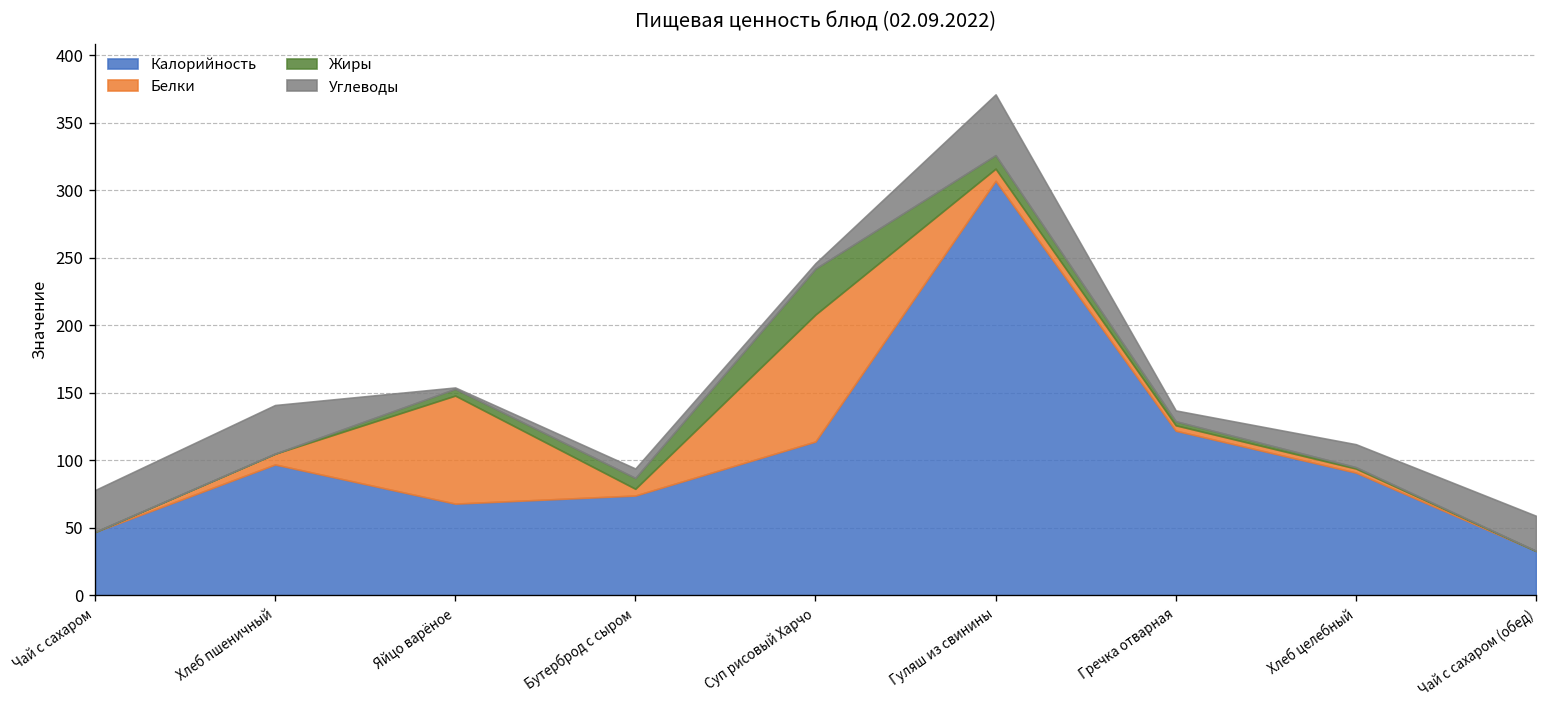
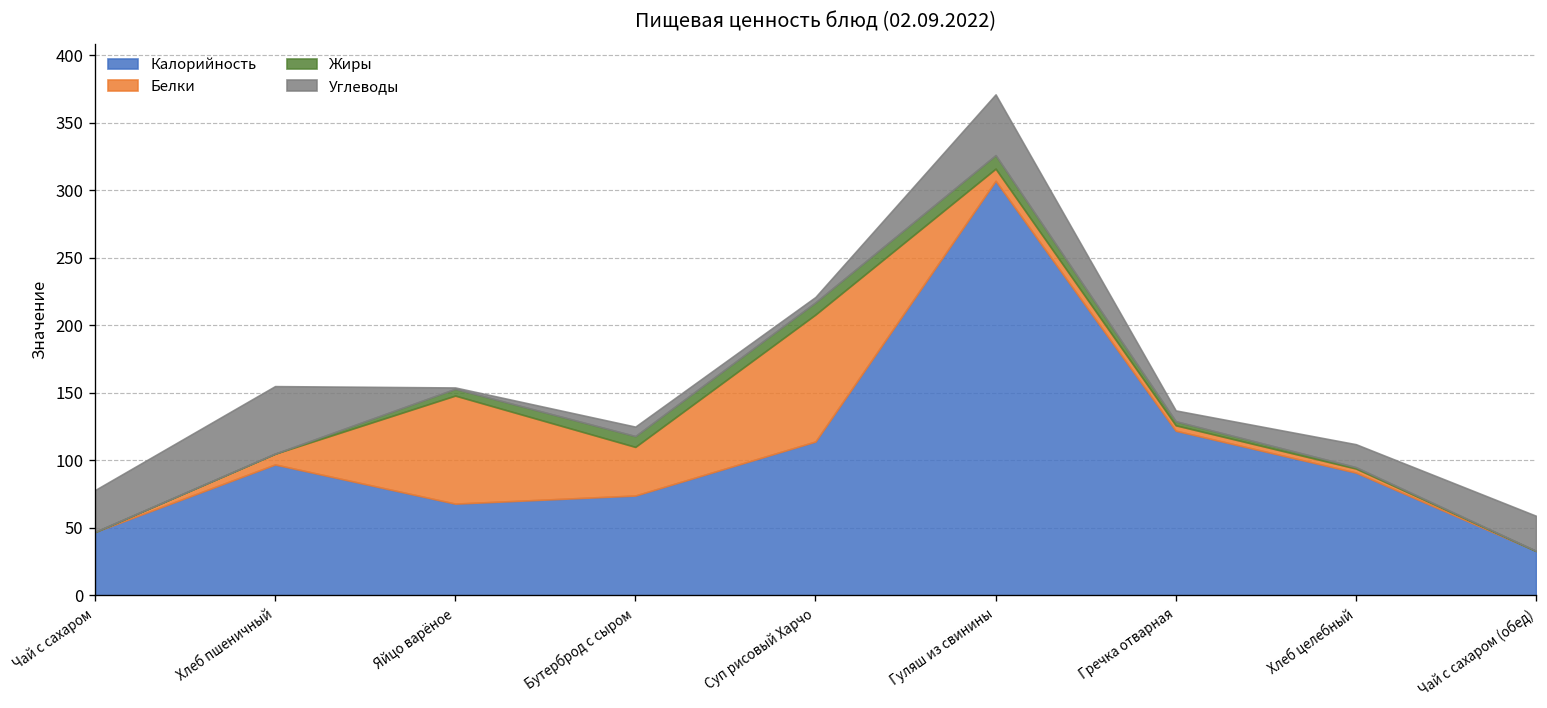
Углеводы, Хлеб пшеничный: 36 -> 50
Белки, Бутерброд с сыром: 5 -> 36
Жиры, Суп рисовый Харчо: 34 -> 9
